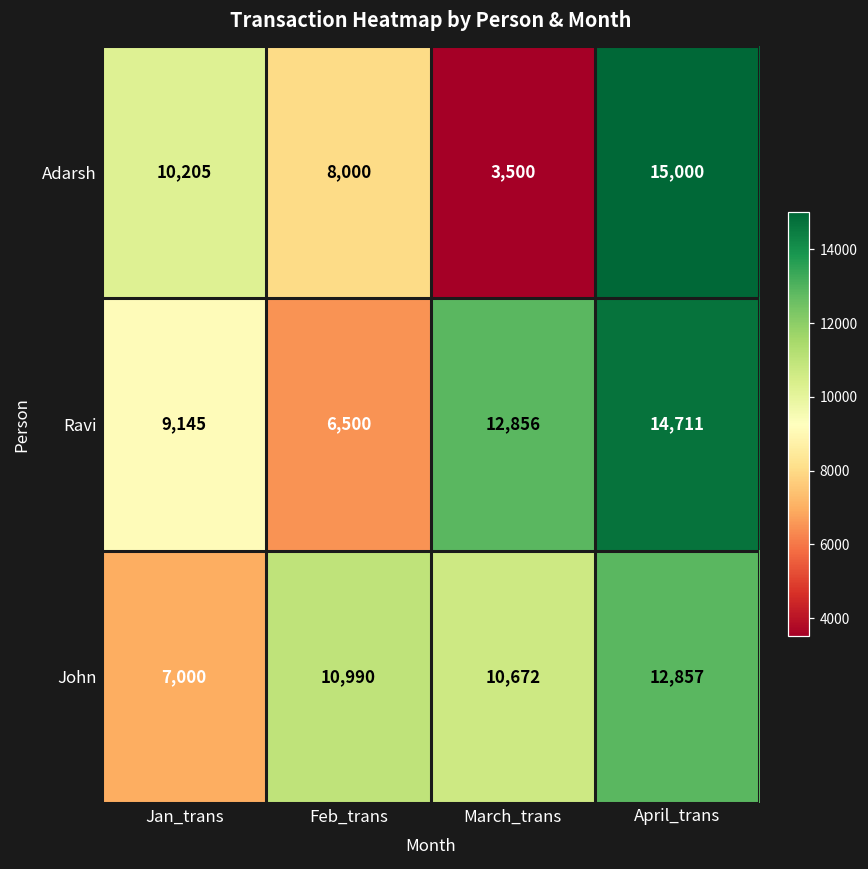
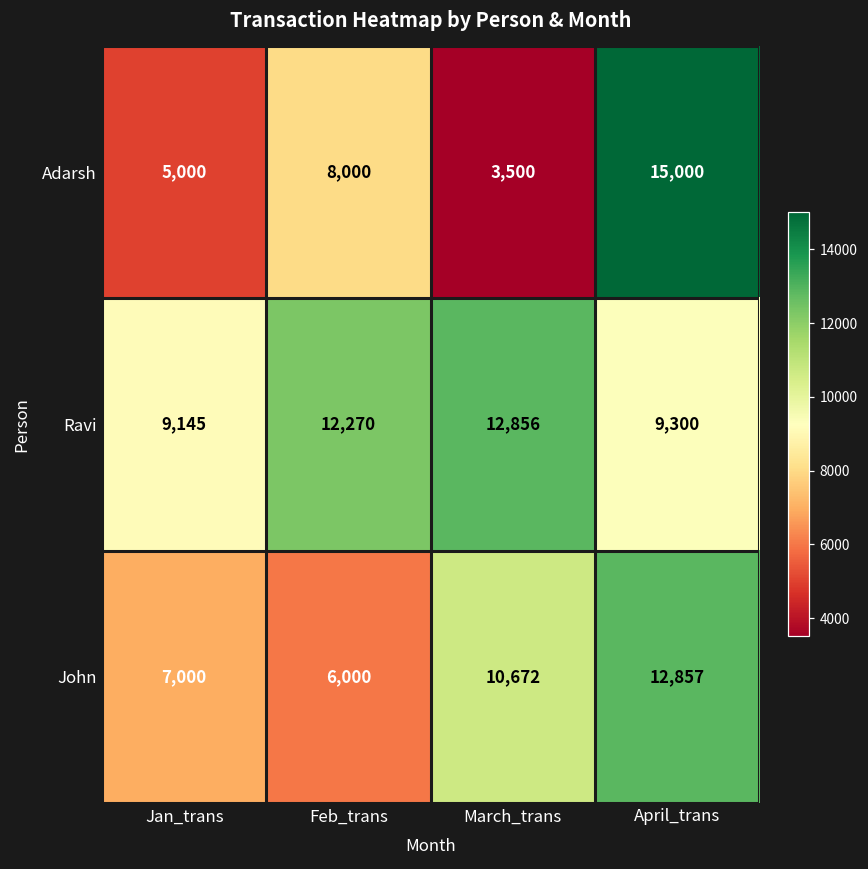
Adarsh, Jan_trans: 10,205 -> 5,000
Ravi, Feb_trans: 6,500 -> 12,270
Ravi, April_trans: 14,711 -> 9,300
John, Feb_trans: 10,990 -> 6,000
